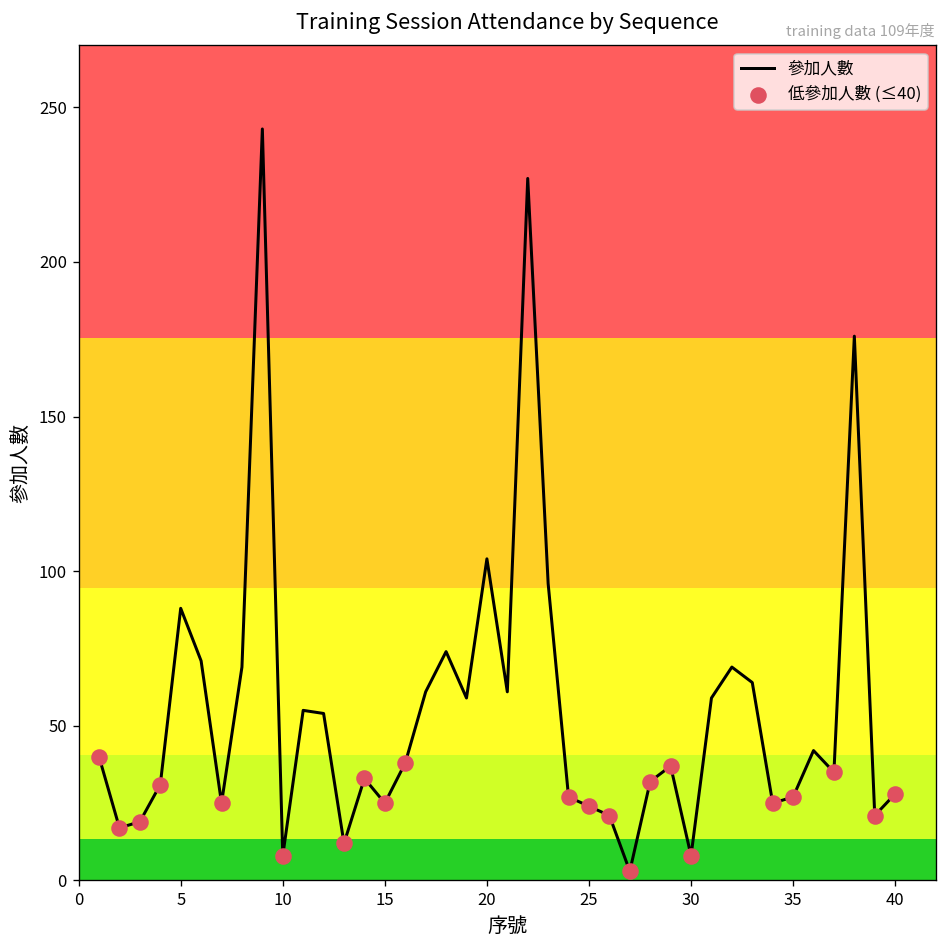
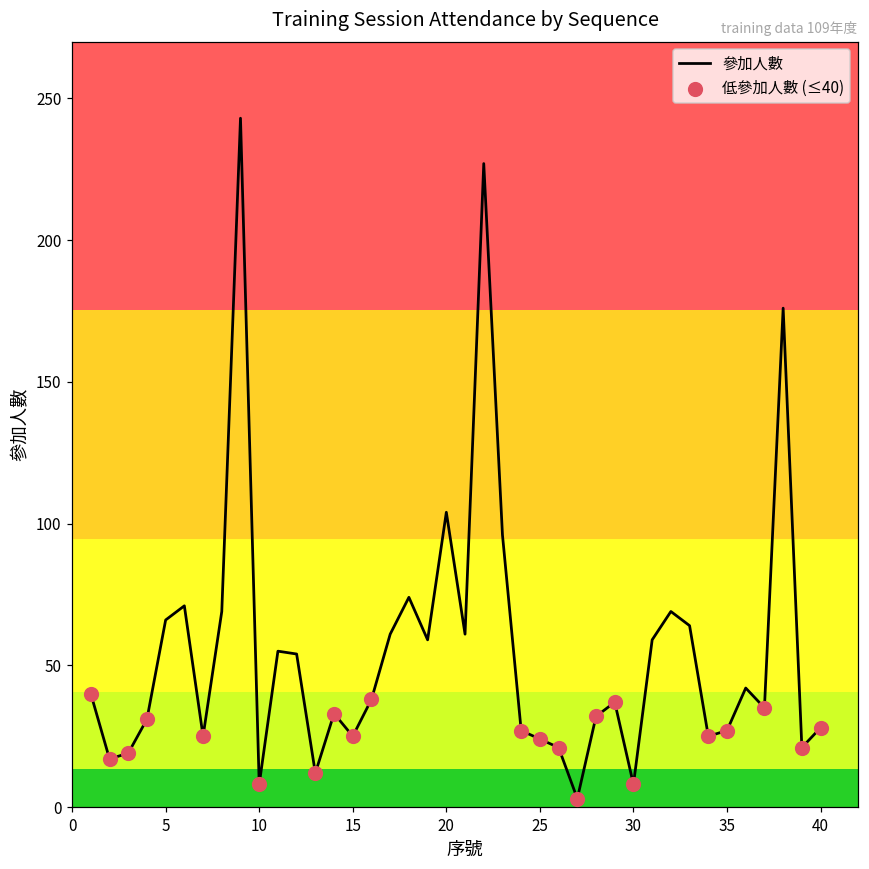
參加人數, 5: 88 -> 66
